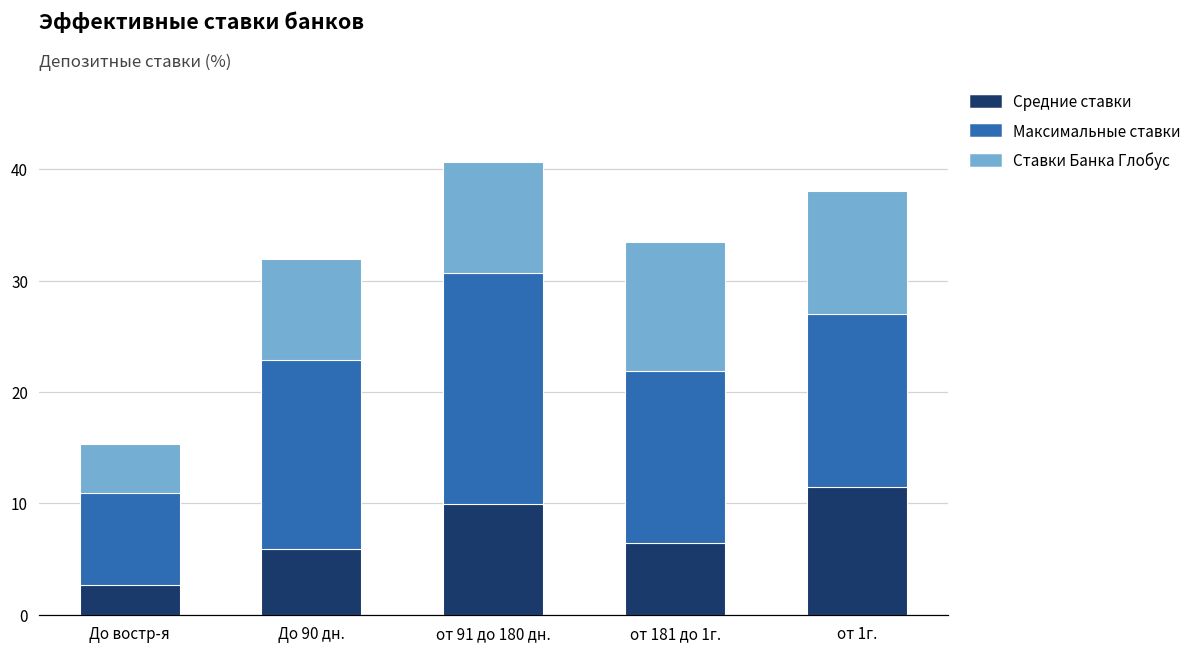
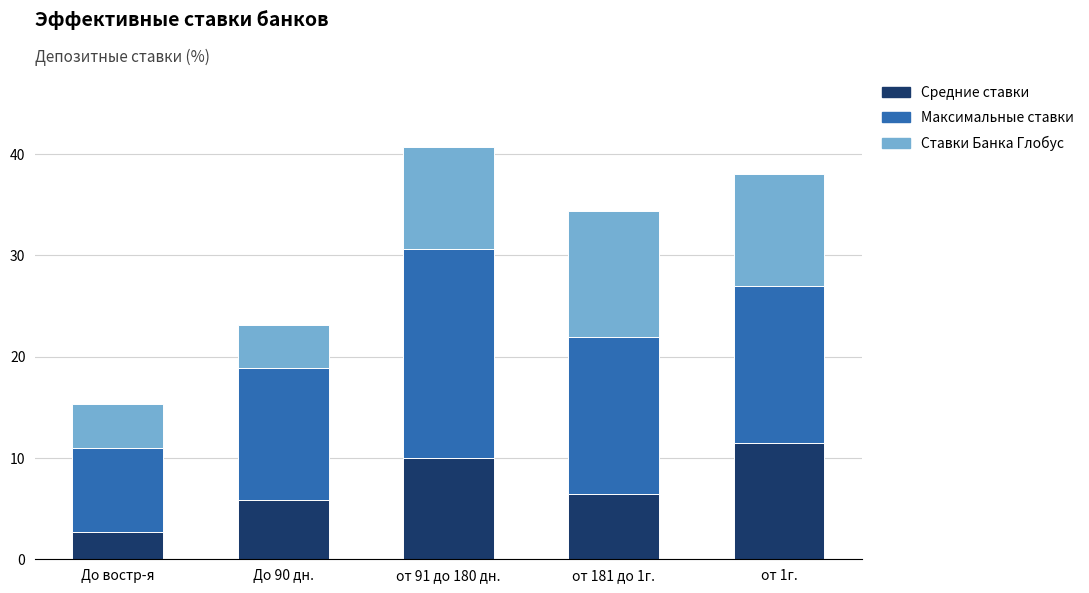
Максимальные ставки, До 90 дн.: 17.0 -> 13.0
Ставки Банка Глобус, До 90 дн.: 9.0 -> 4.2
Ставки Банка Глобус, от 181 до 1г.: 11.6 -> 12.4
